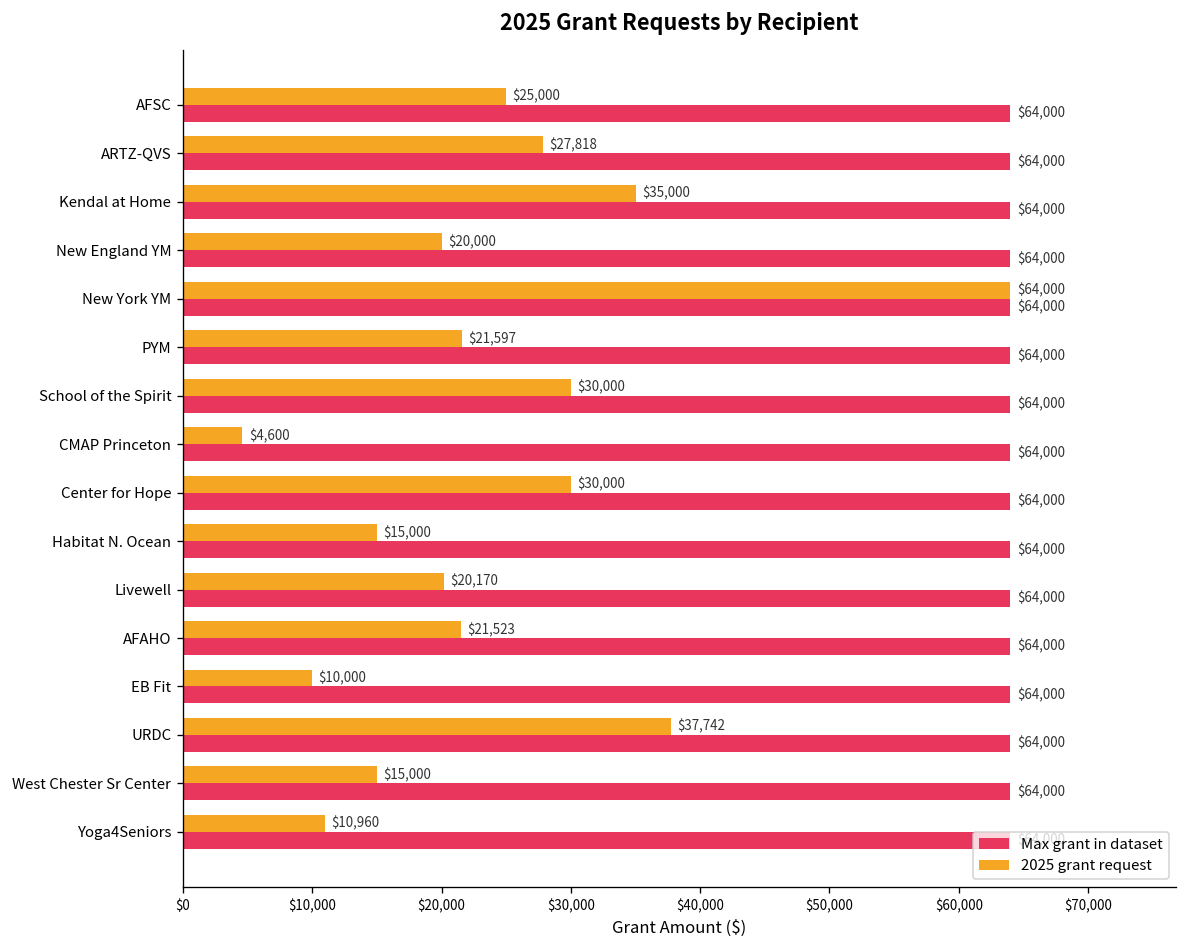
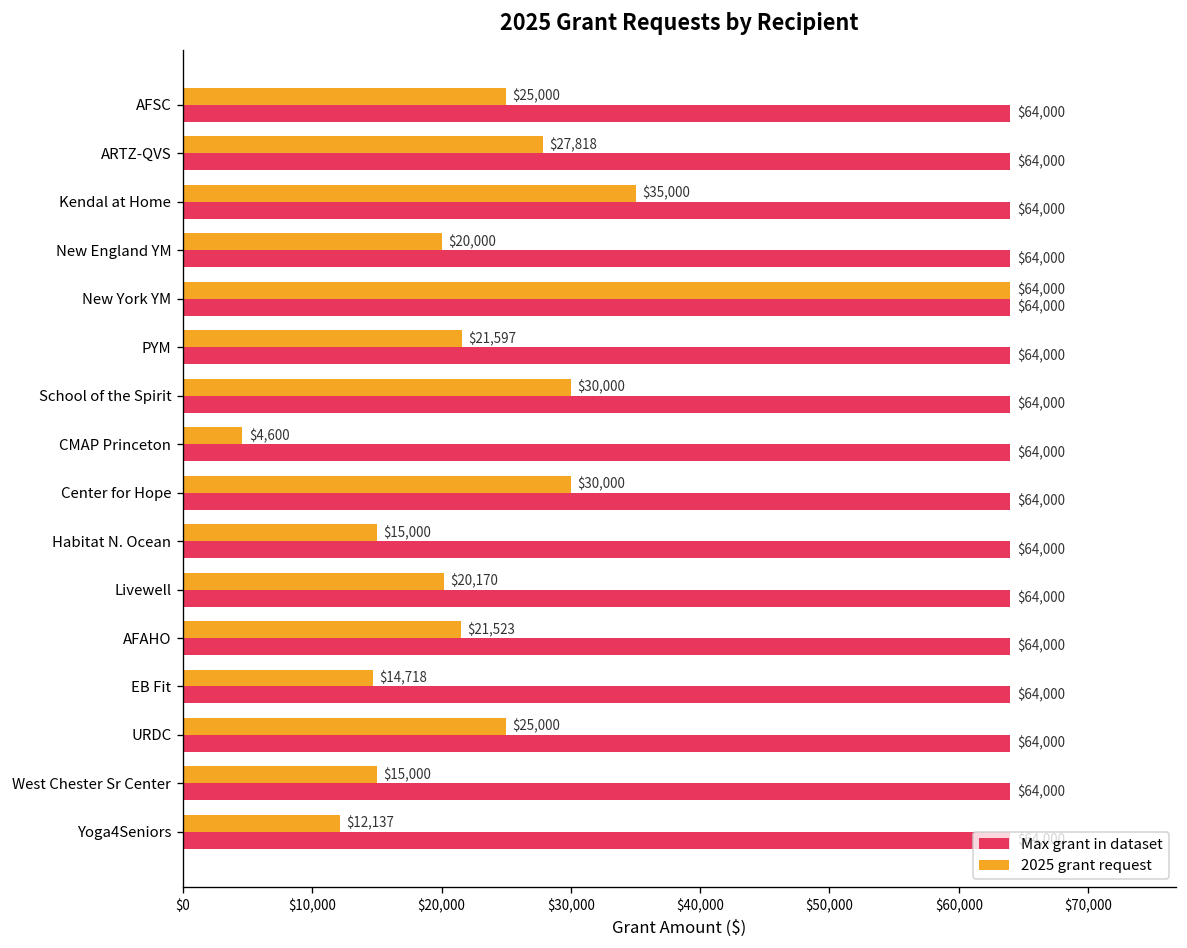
2025 grant request, EB Fit: $10,000 -> $14,718
2025 grant request, URDC: $37,742 -> $25,000
2025 grant request, Yoga4Seniors: $10,960 -> $12,137
